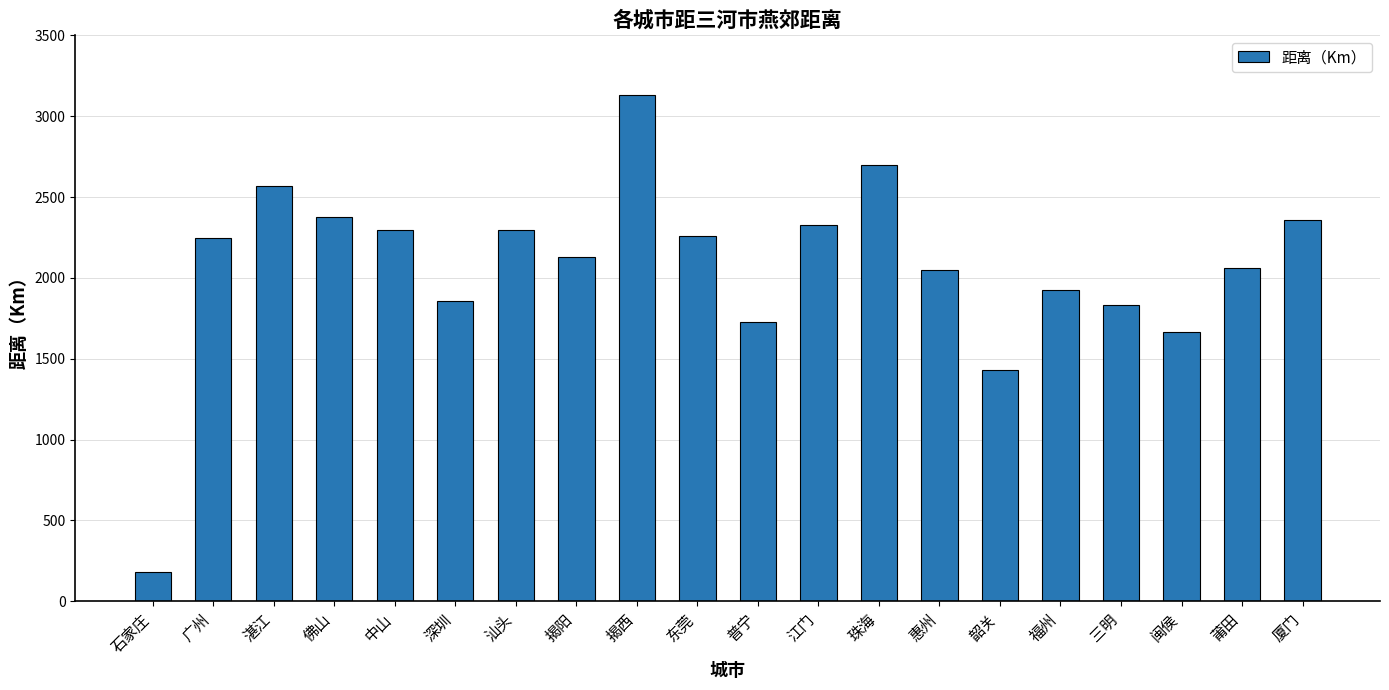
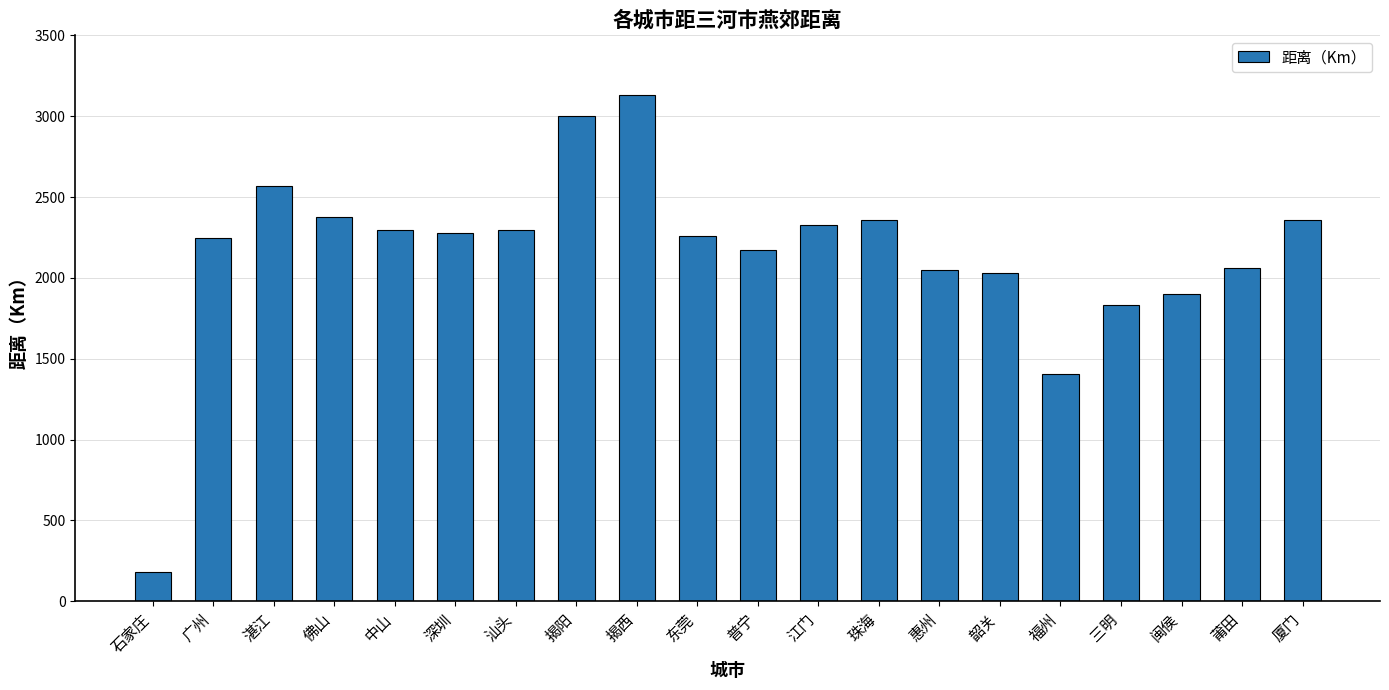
深圳: 1860 -> 2280
揭阳: 2130 -> 3000
普宁: 1730 -> 2180
珠海: 2700 -> 2360
韶关: 1430 -> 2030
福州: 1930 -> 1400
闽侯: 1660 -> 1900
